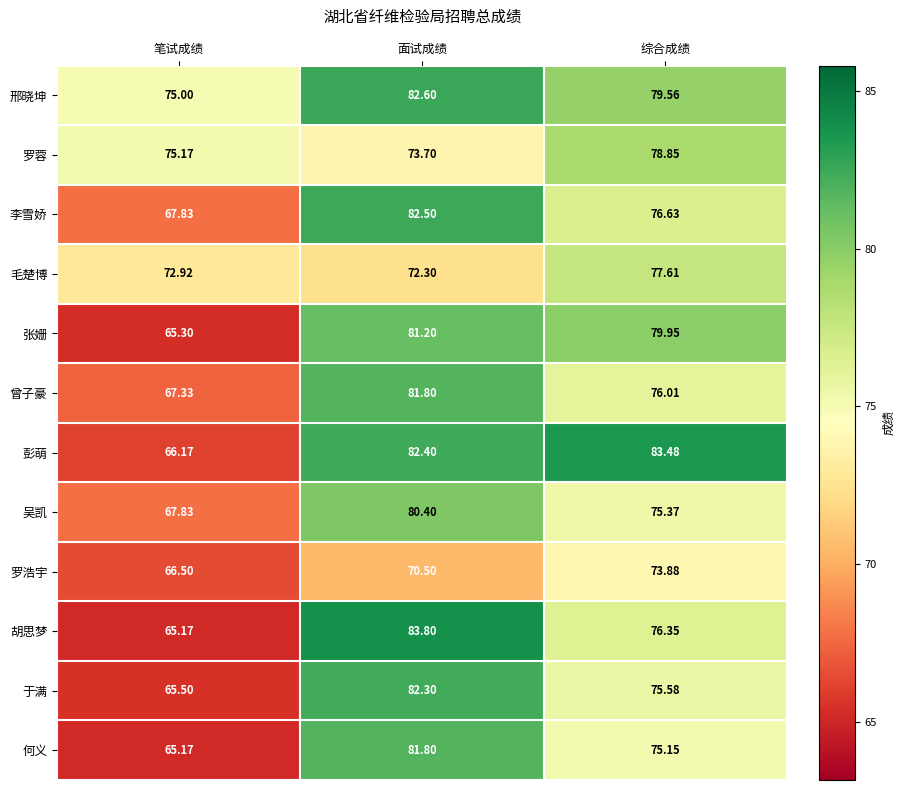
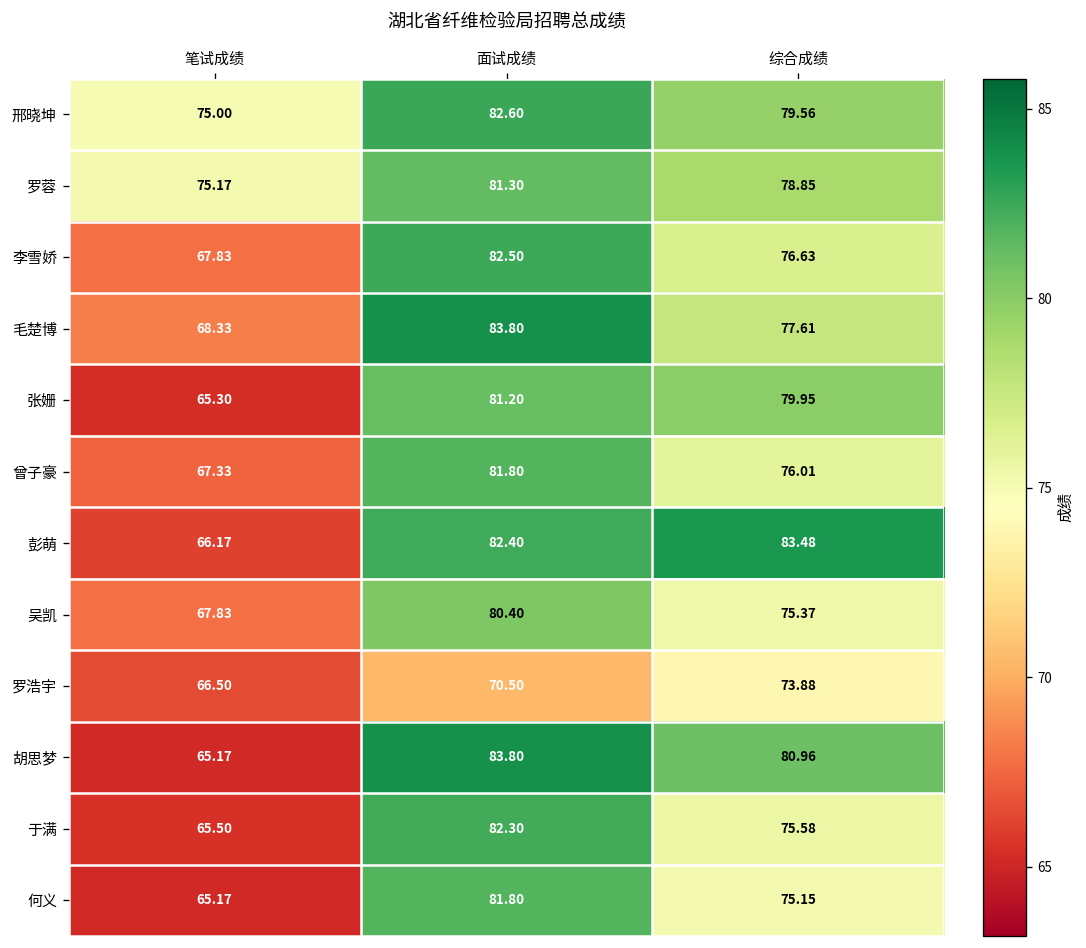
罗蓉, 面试成绩: 73.70 -> 81.30
毛楚博, 笔试成绩: 72.92 -> 68.33
毛楚博, 面试成绩: 72.30 -> 83.80
胡思梦, 综合成绩: 76.35 -> 80.96
